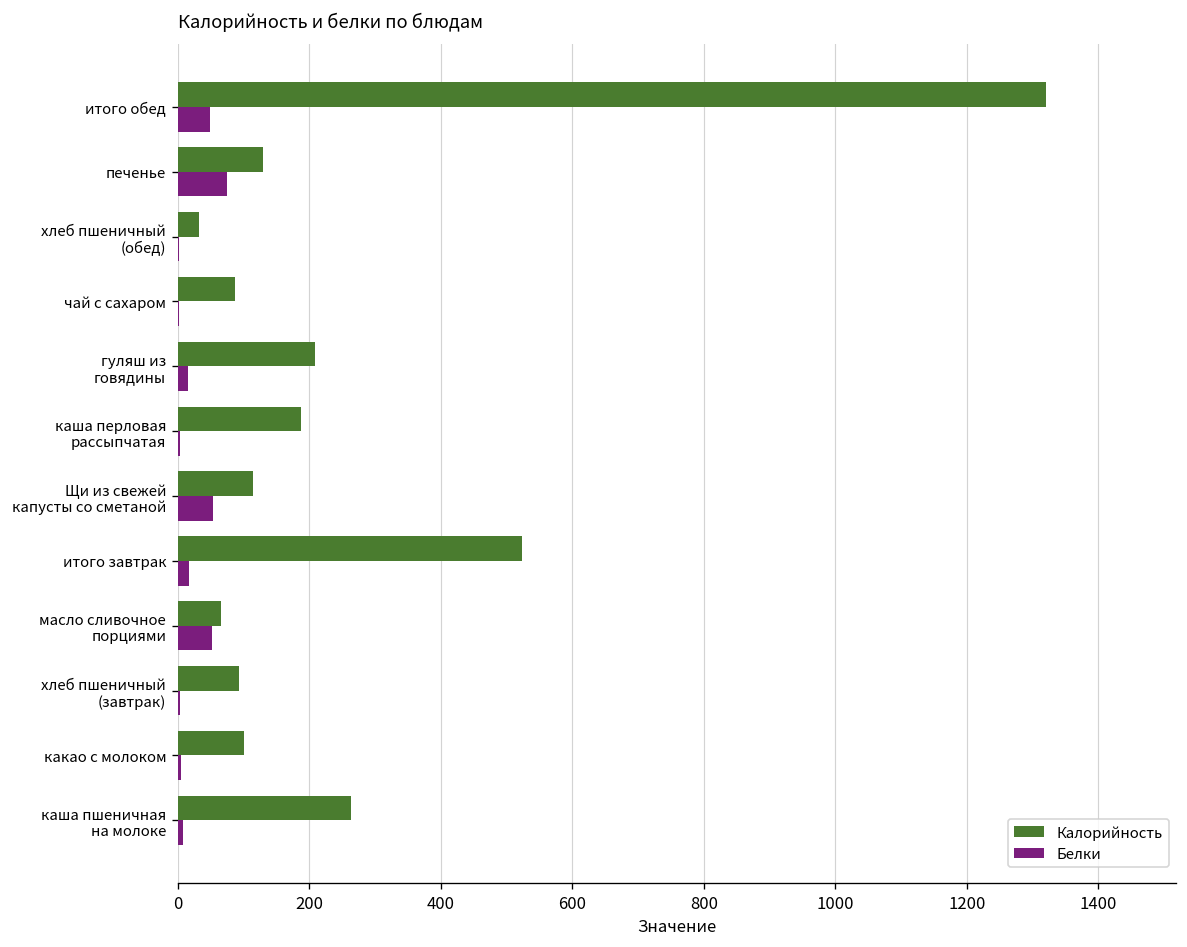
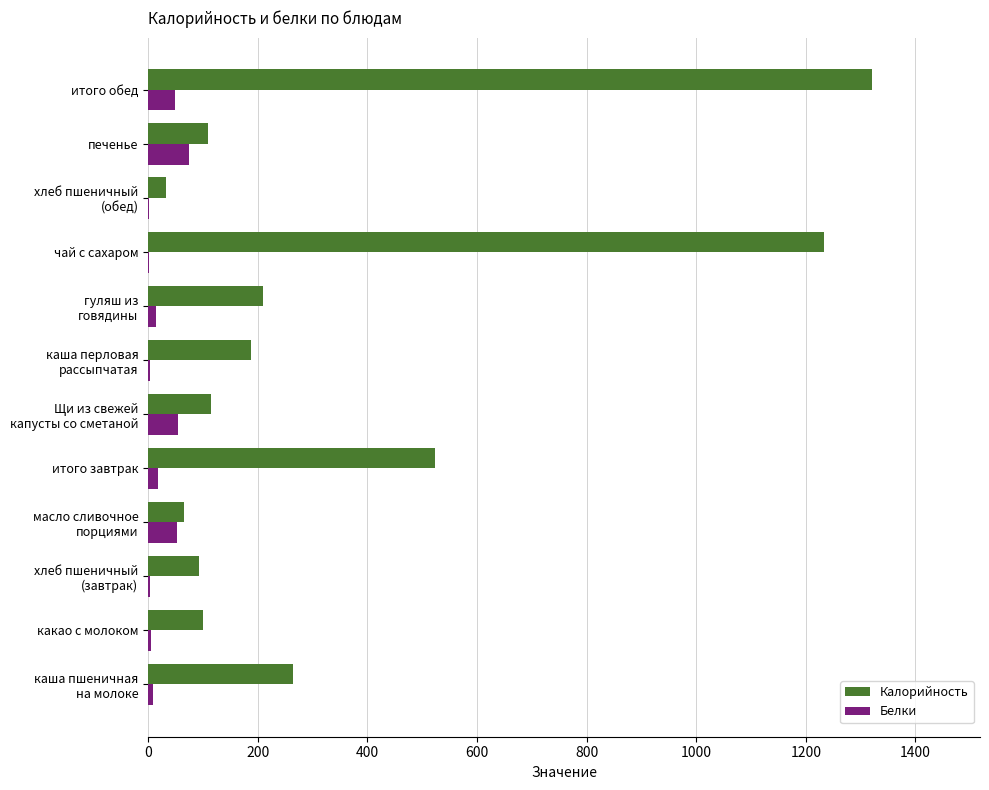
Калорийность, печенье: 130 -> 110
Калорийность, чай с сахаром: 90 -> 1230
